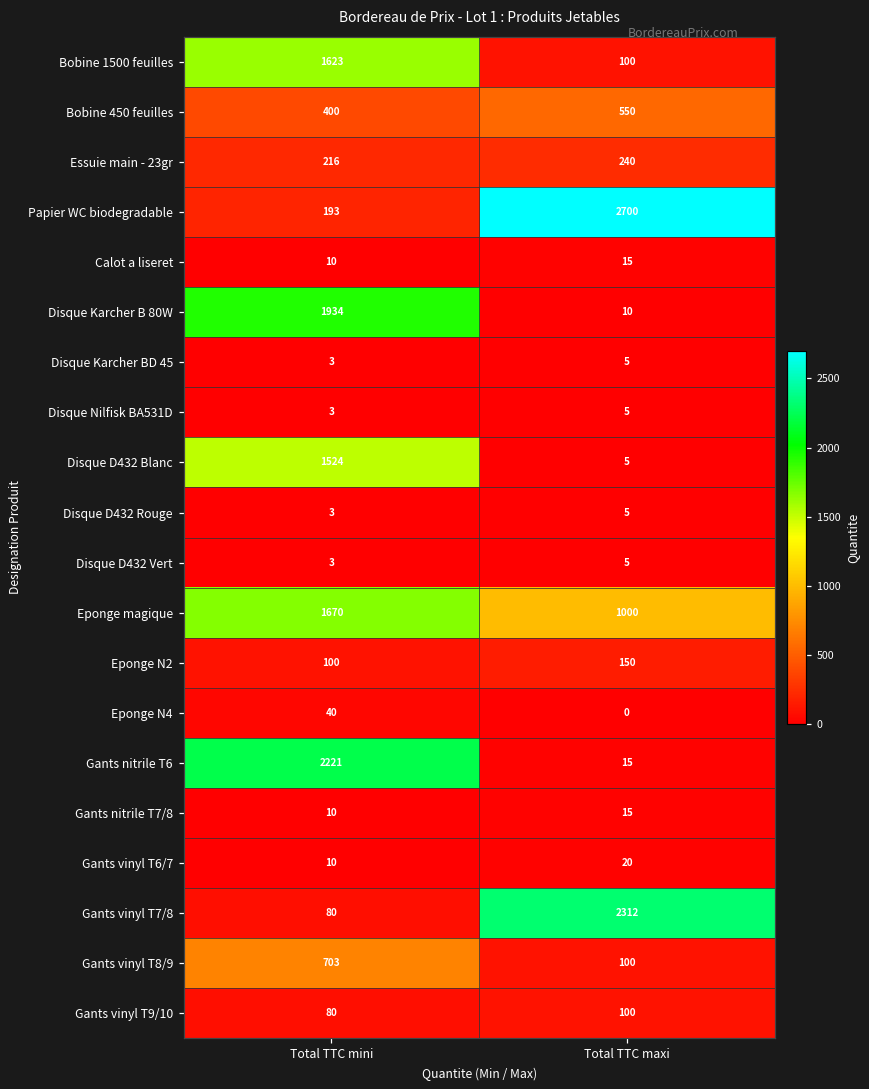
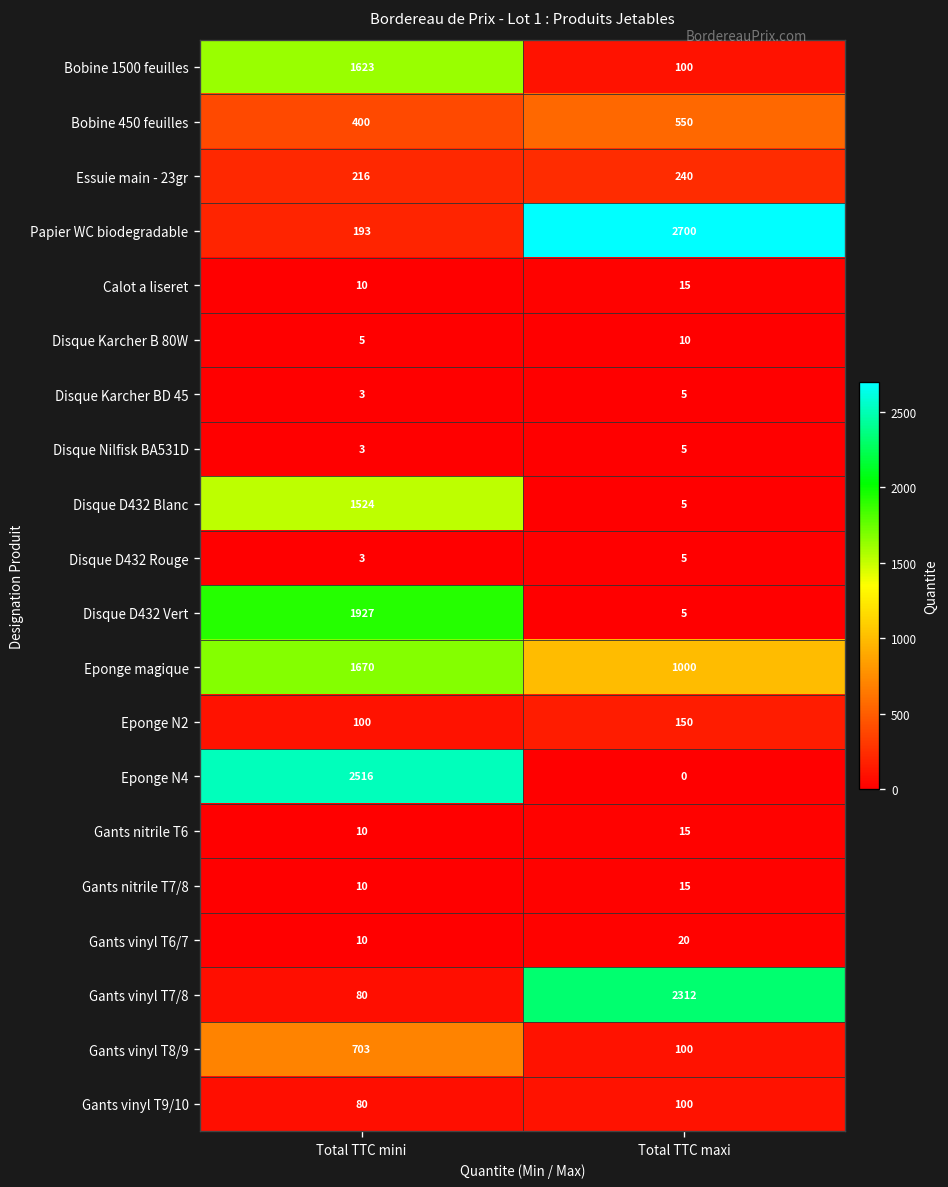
Disque Karcher B 80W, Total TTC mini: 1934 -> 5
Disque D432 Vert, Total TTC mini: 3 -> 1927
Eponge N4, Total TTC mini: 40 -> 2516
Gants nitrile T6, Total TTC mini: 2221 -> 10
